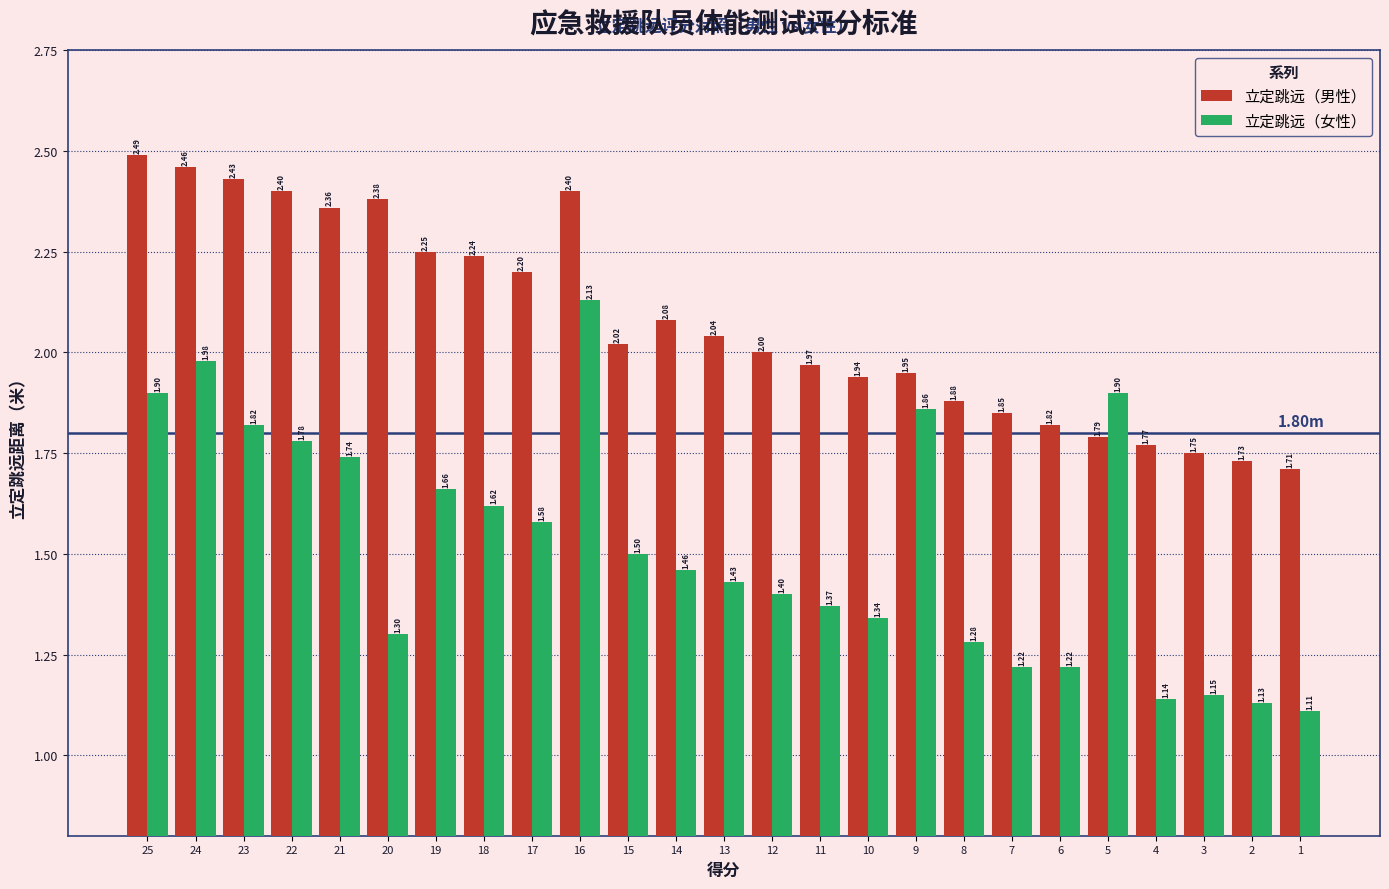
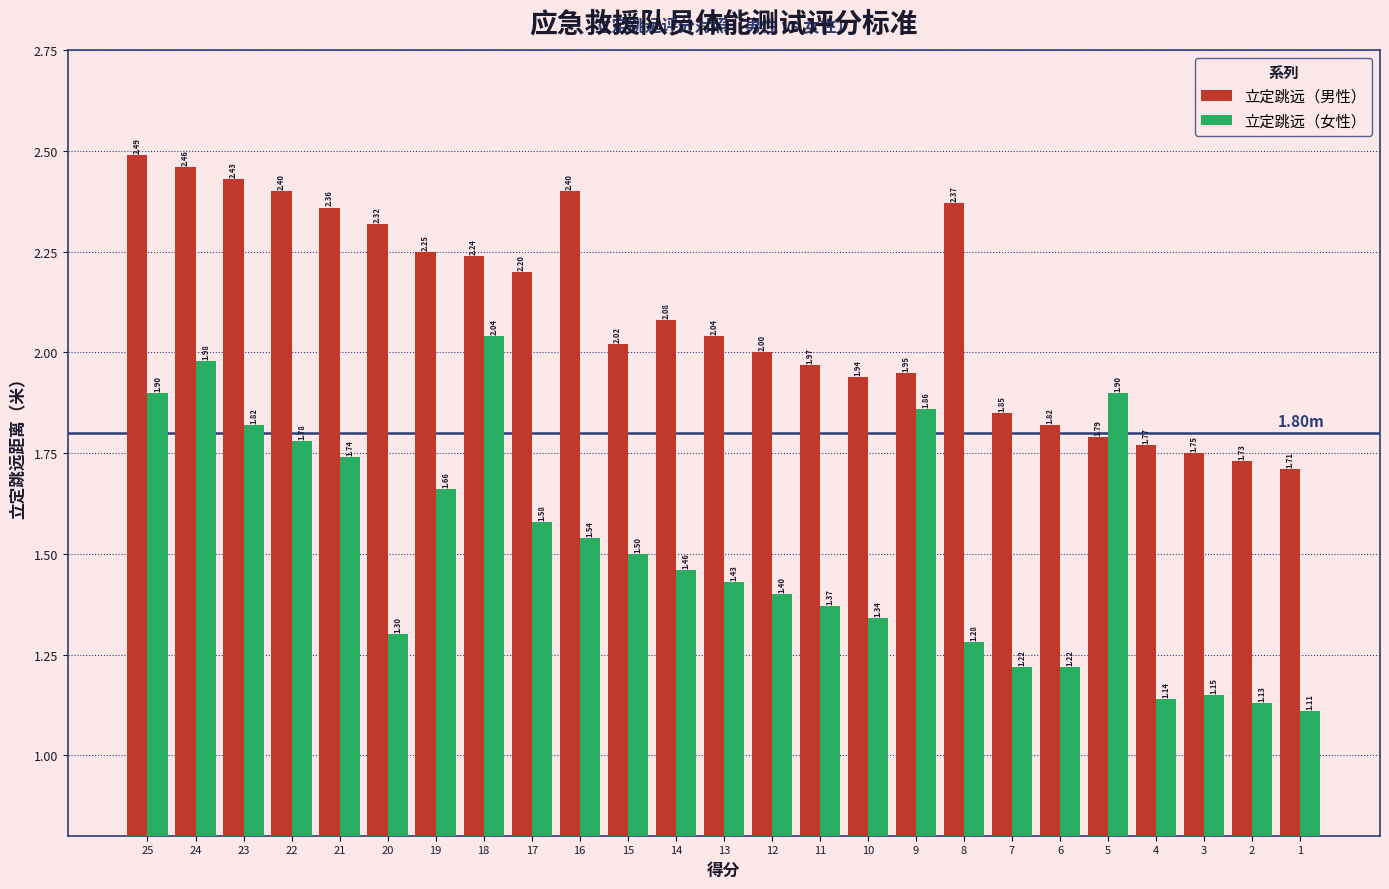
立定跳远（男性）, 20: 2.38 -> 2.32
立定跳远（女性）, 18: 1.62 -> 2.04
立定跳远（女性）, 16: 2.13 -> 1.54
立定跳远（男性）, 8: 1.88 -> 2.37
